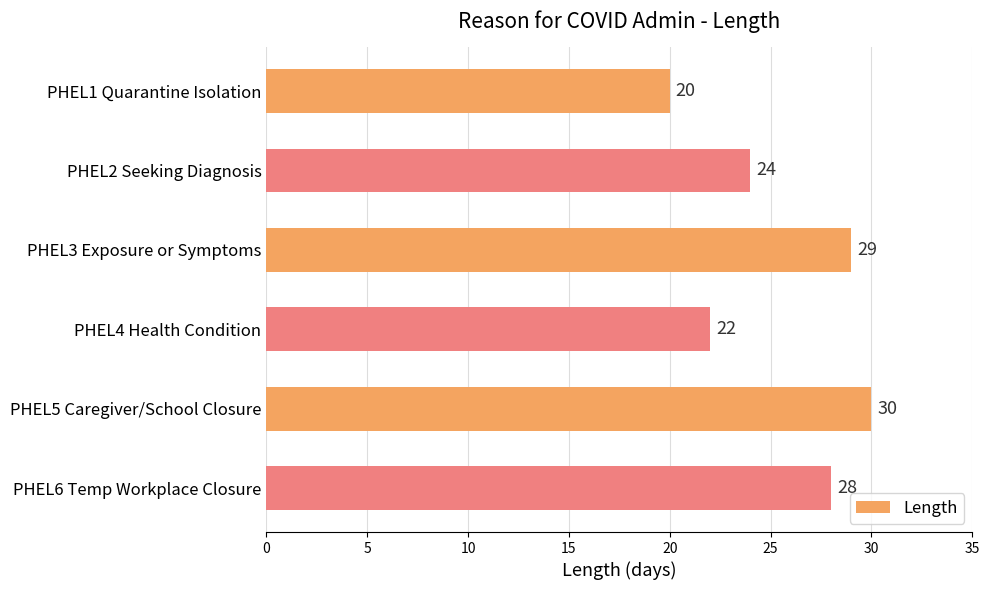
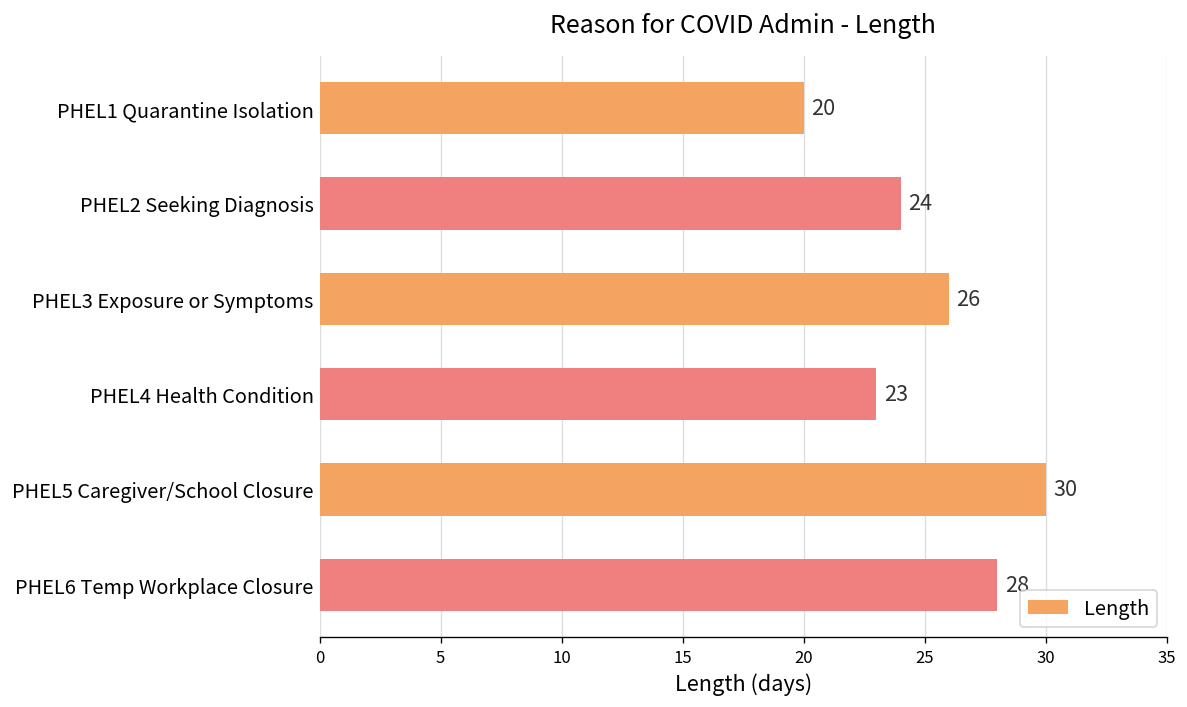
PHEL3 Exposure or Symptoms: 29 -> 26
PHEL4 Health Condition: 22 -> 23
